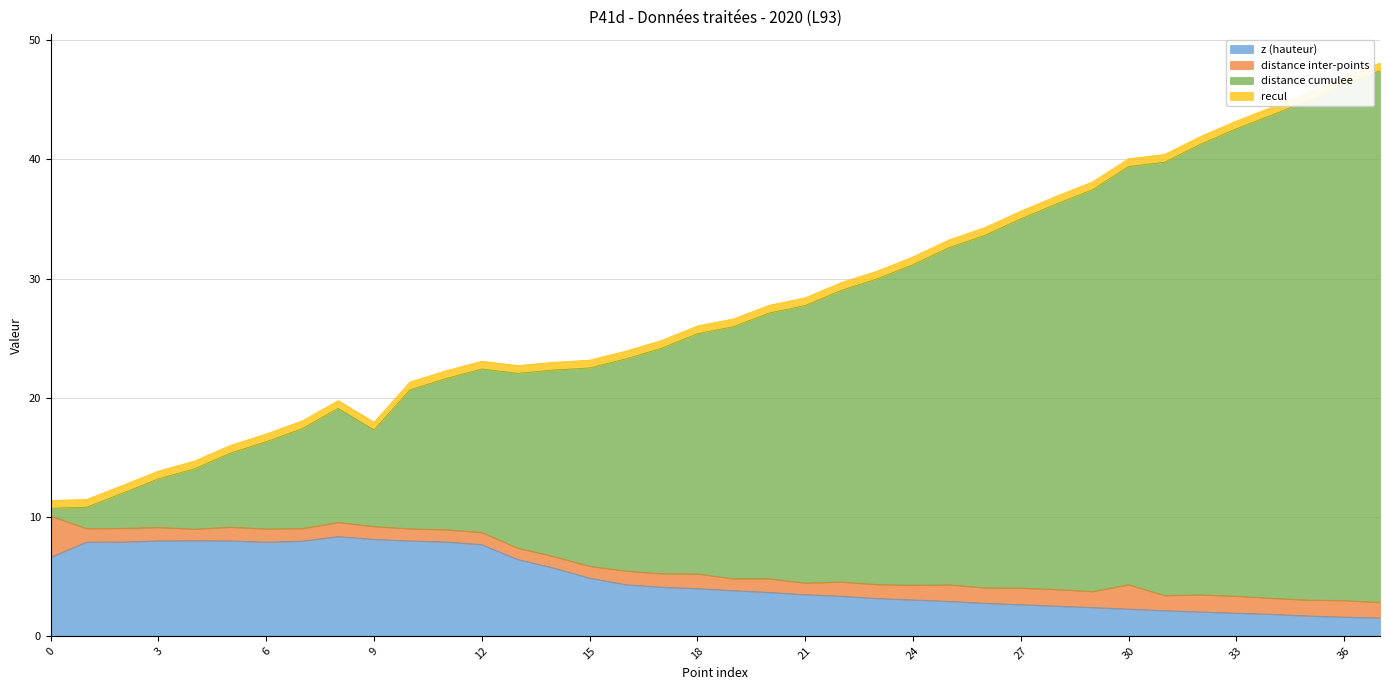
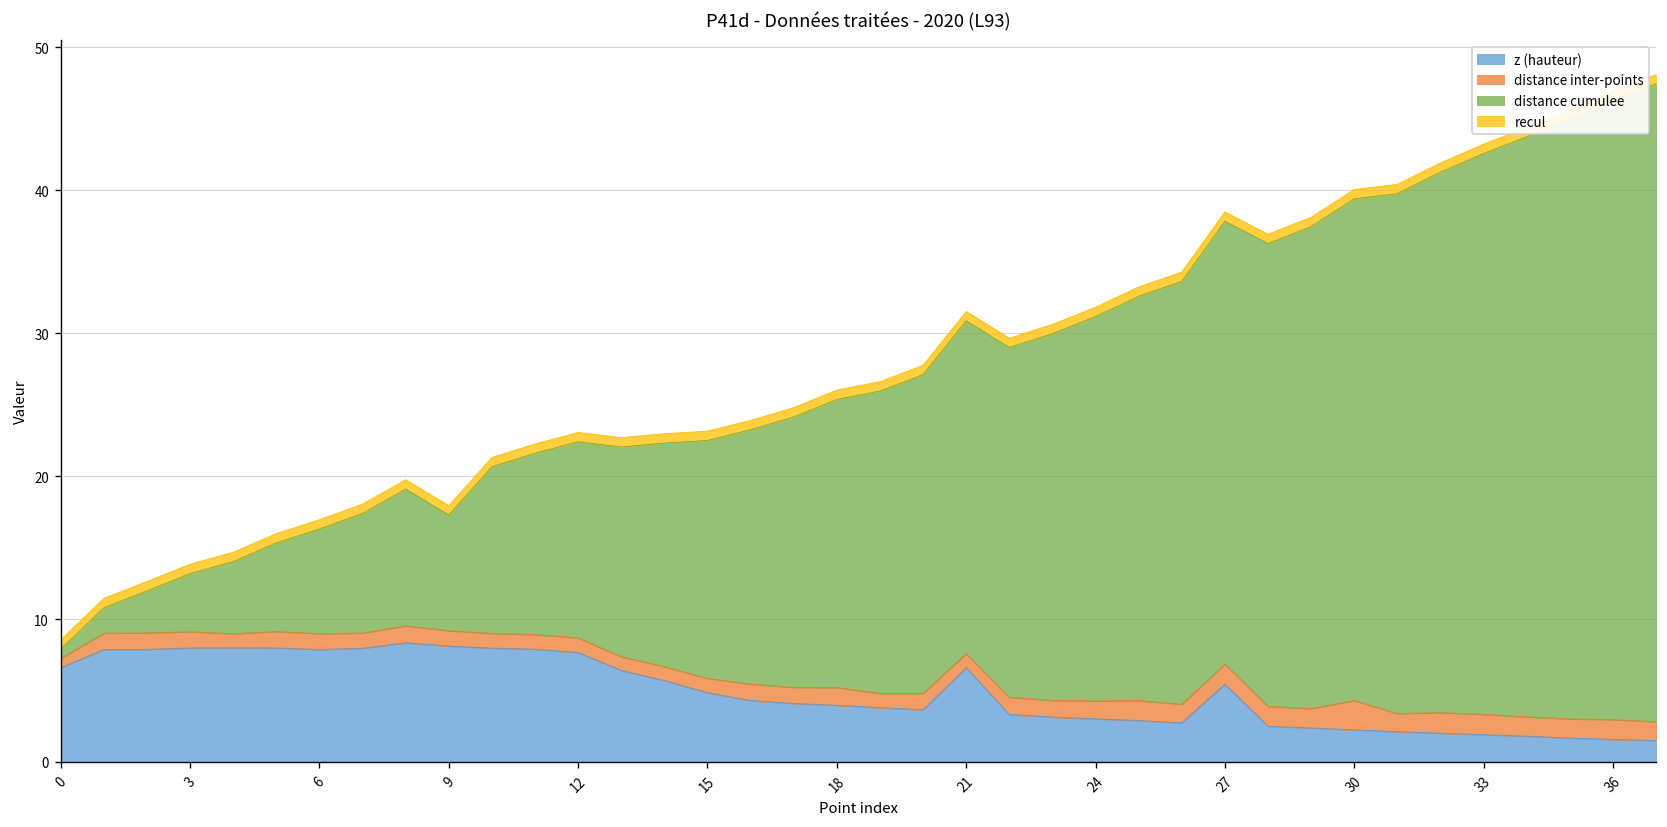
distance inter-points, 0: 3.5 -> 0.7
z (hauteur), 21: 3.5 -> 6.6
z (hauteur), 27: 2.6 -> 5.5
